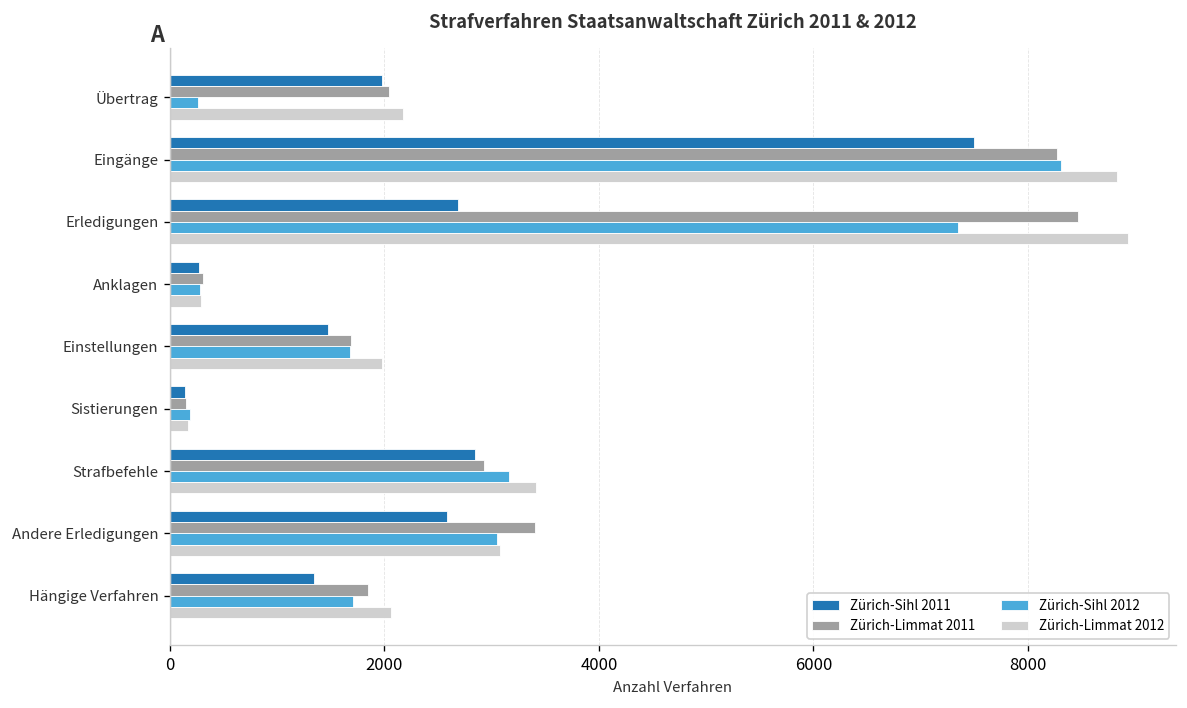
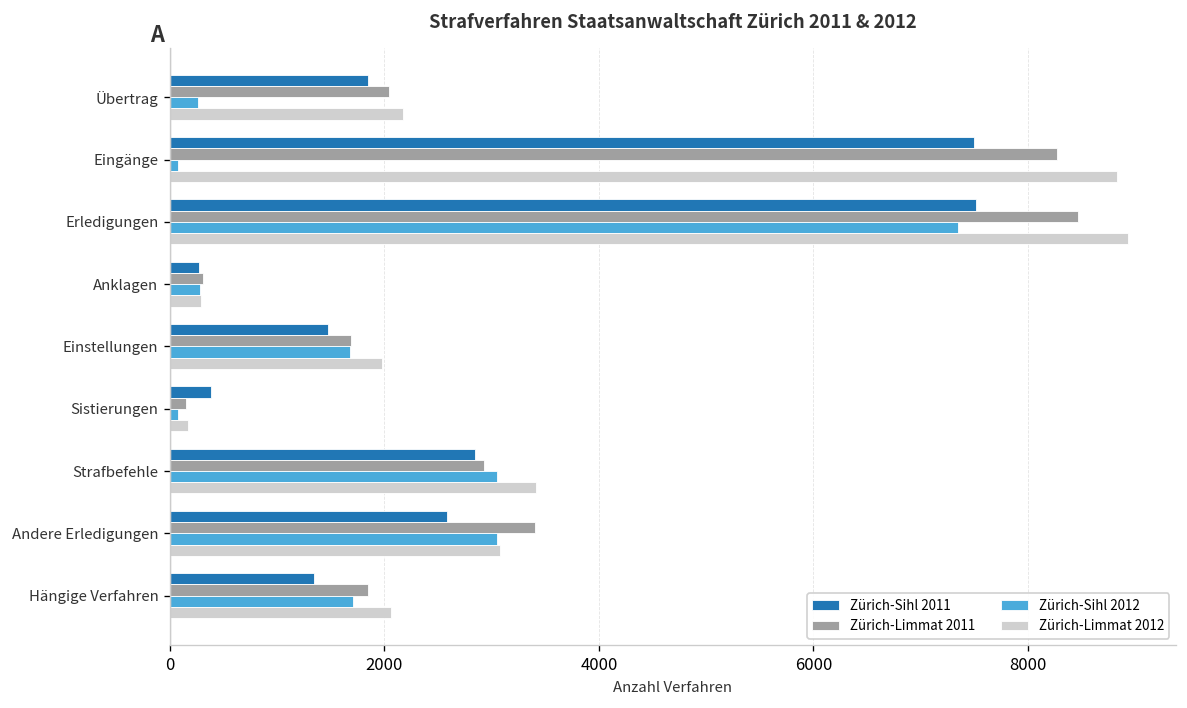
Zürich-Sihl 2011, Übertrag: 2000 -> 1800
Zürich-Sihl 2012, Eingänge: 8300 -> 100
Zürich-Sihl 2011, Erledigungen: 2700 -> 7500
Zürich-Sihl 2011, Sistierungen: 100 -> 400
Zürich-Sihl 2012, Sistierungen: 200 -> 100
Zürich-Sihl 2012, Strafbefehle: 3200 -> 3000
